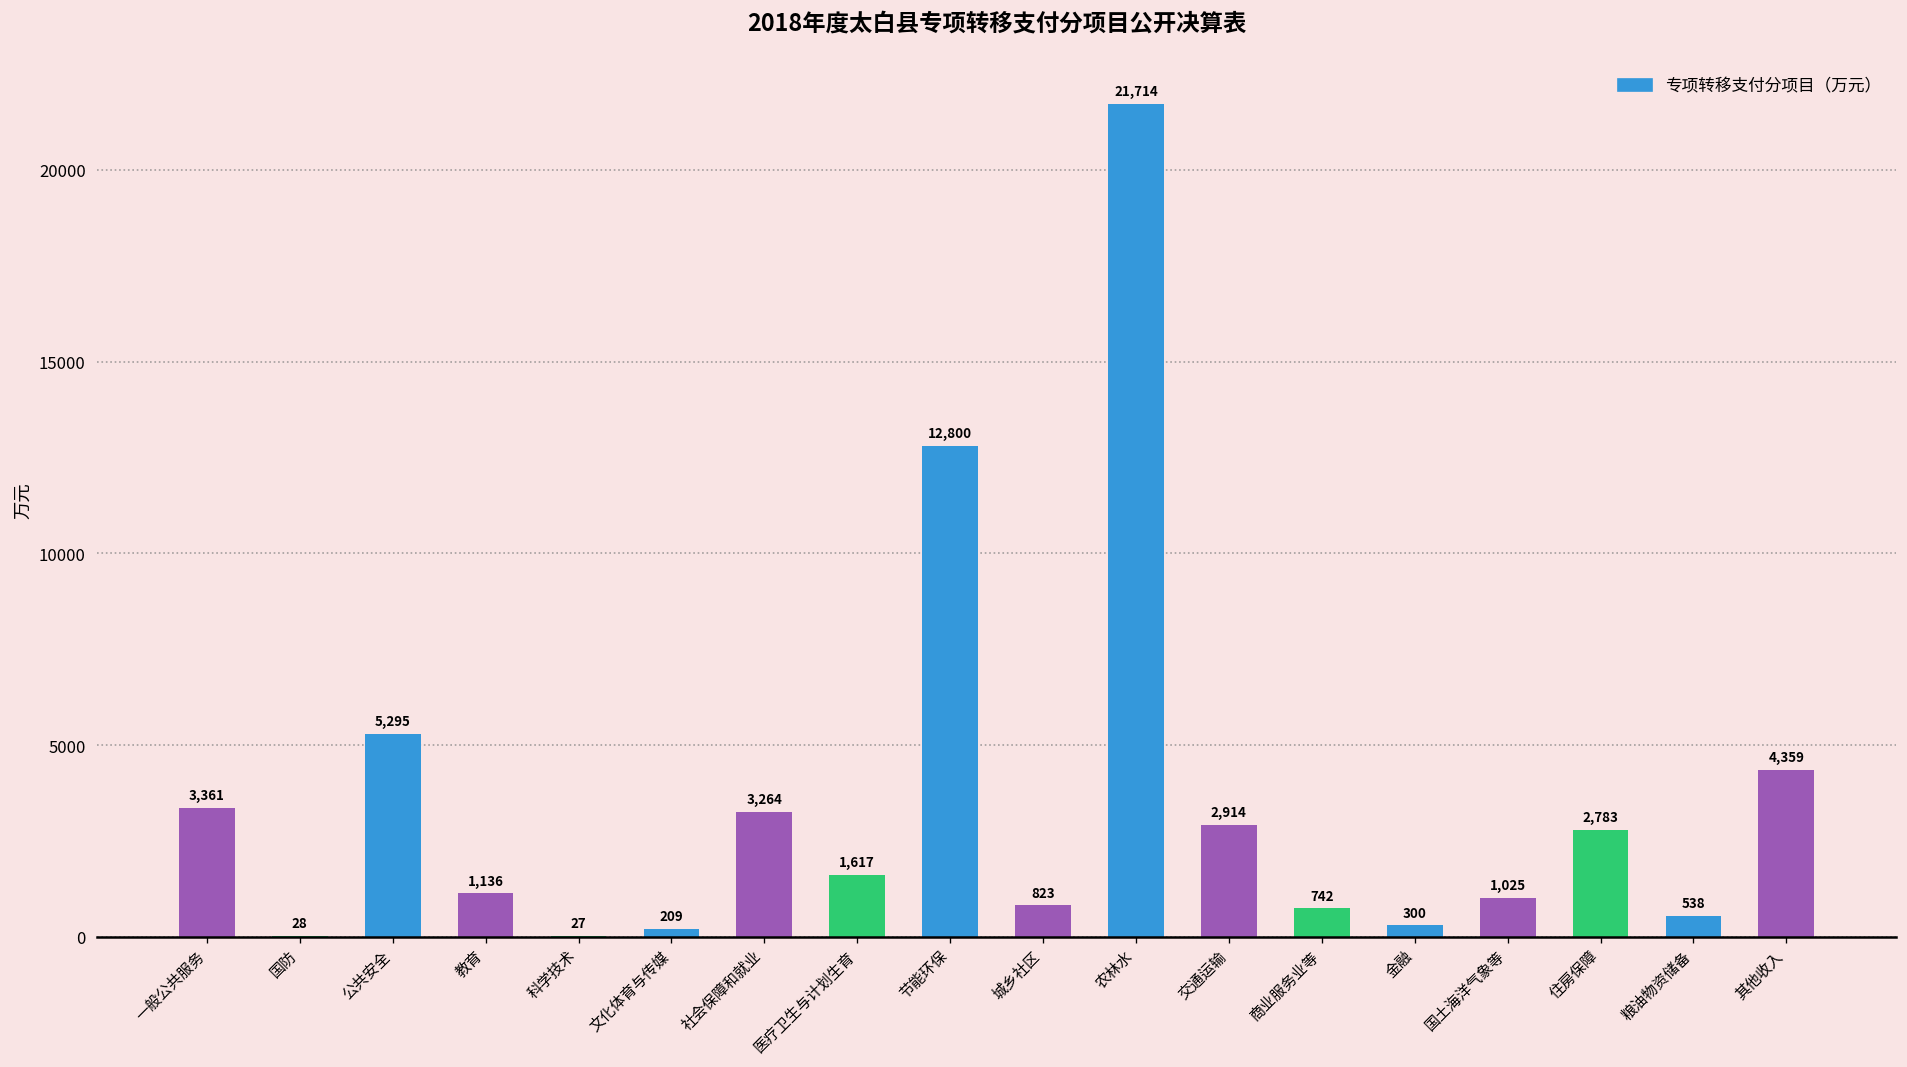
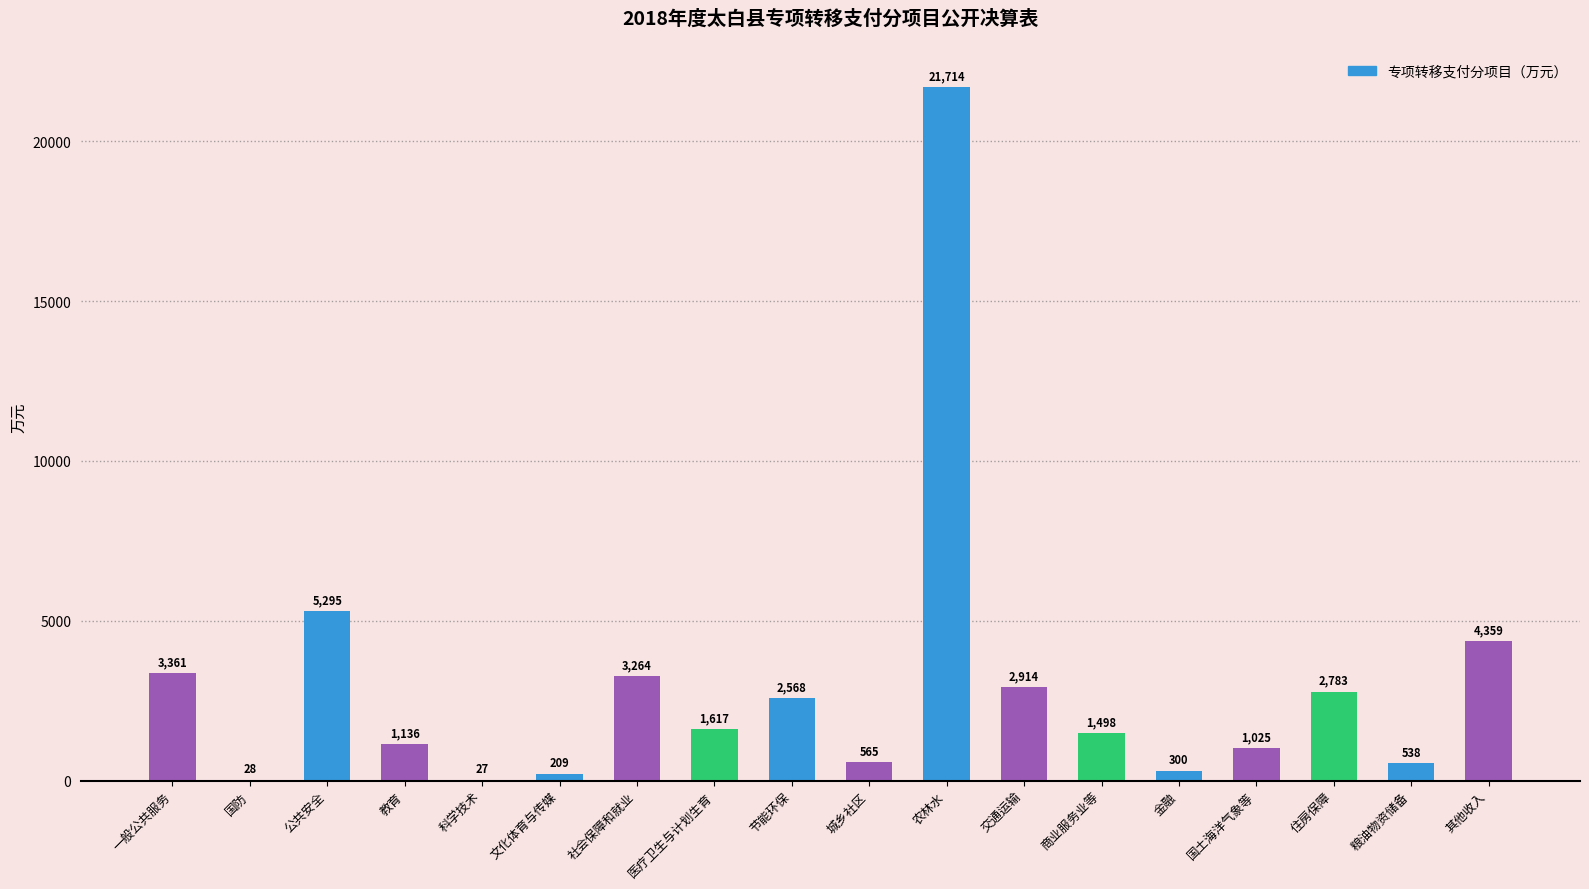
节能环保: 12,800 -> 2,568
城乡社区: 823 -> 565
商业服务业等: 742 -> 1,498
